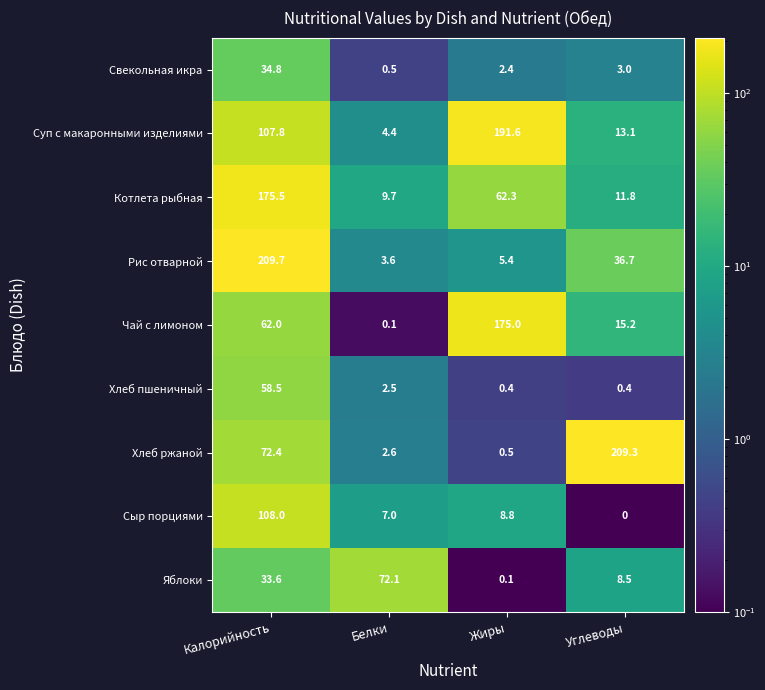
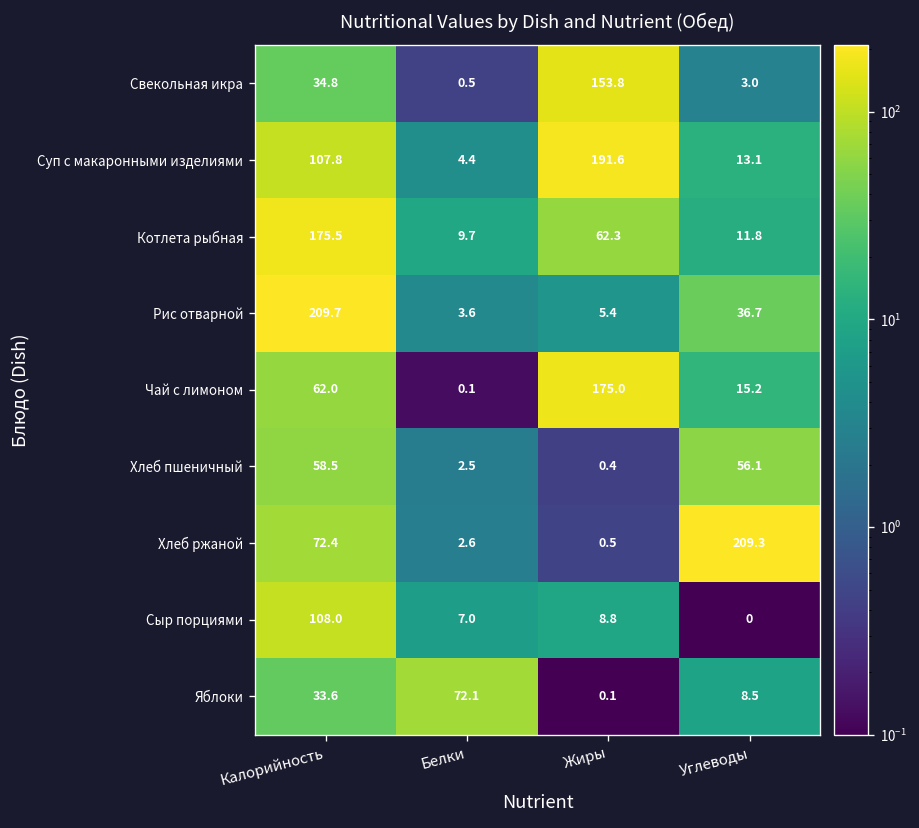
Свекольная икра, Жиры: 2.4 -> 153.8
Хлеб пшеничный, Углеводы: 0.4 -> 56.1
